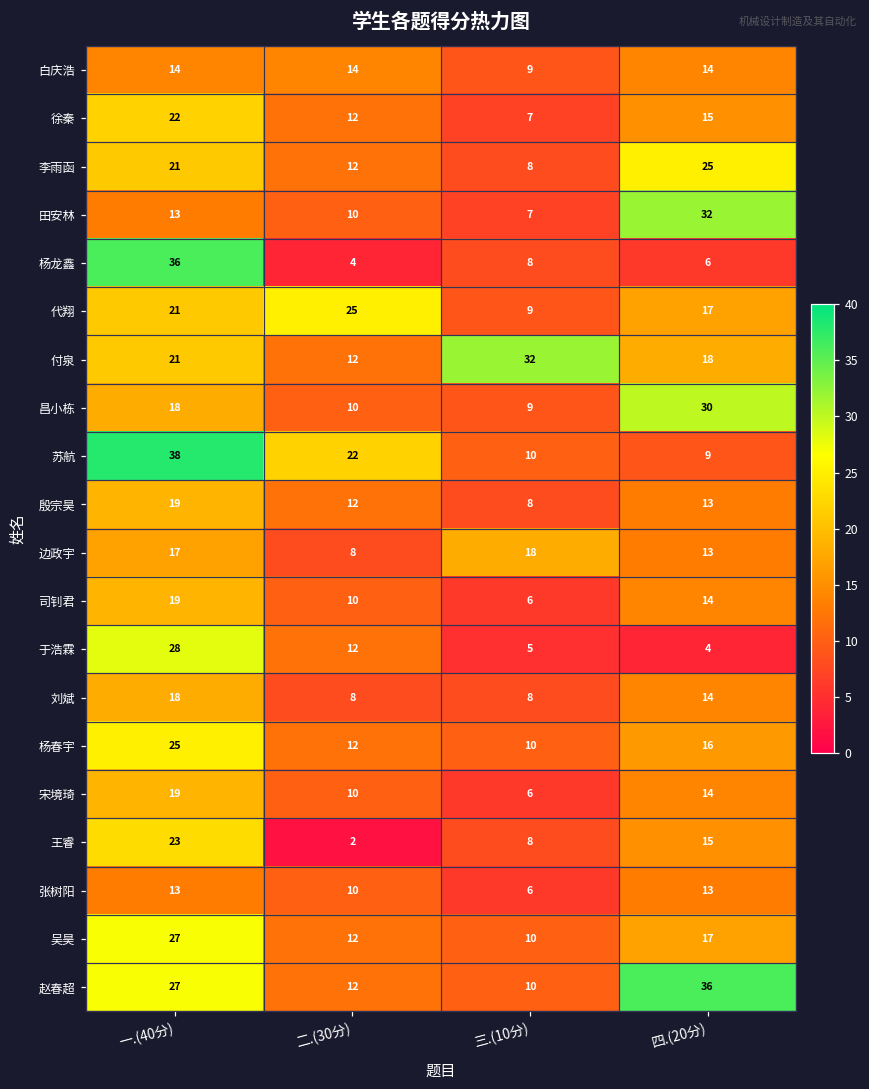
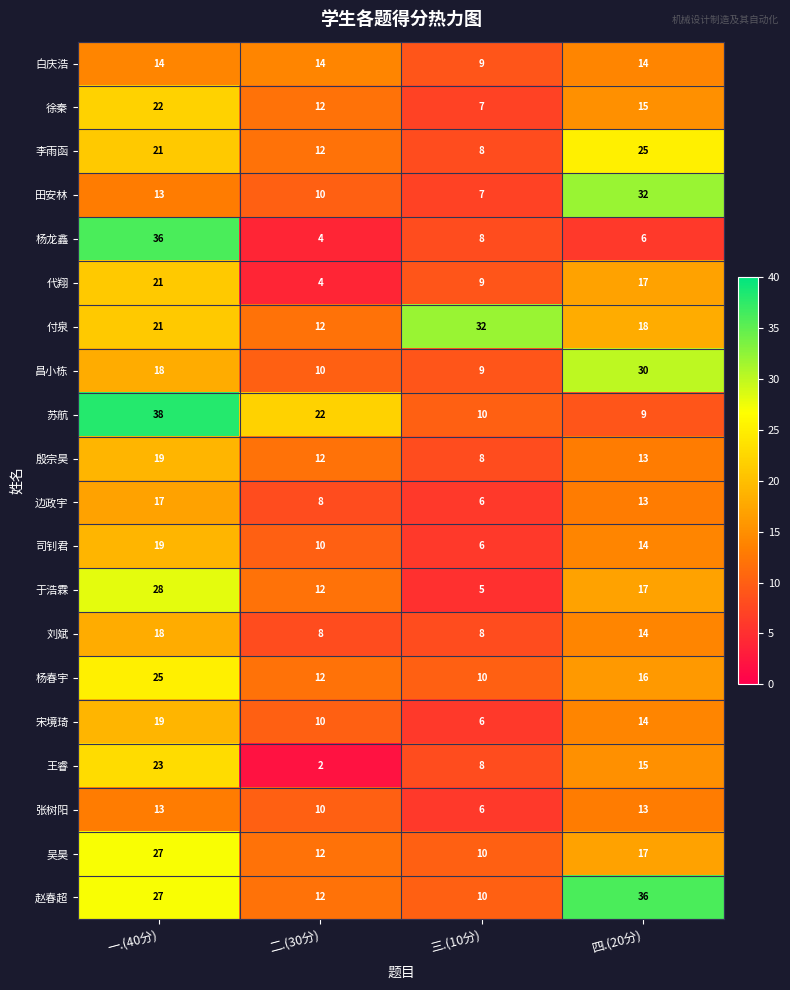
代翔, 二.(30分): 25 -> 4
边政宇, 三.(10分): 18 -> 6
于浩霖, 四.(20分): 4 -> 17
